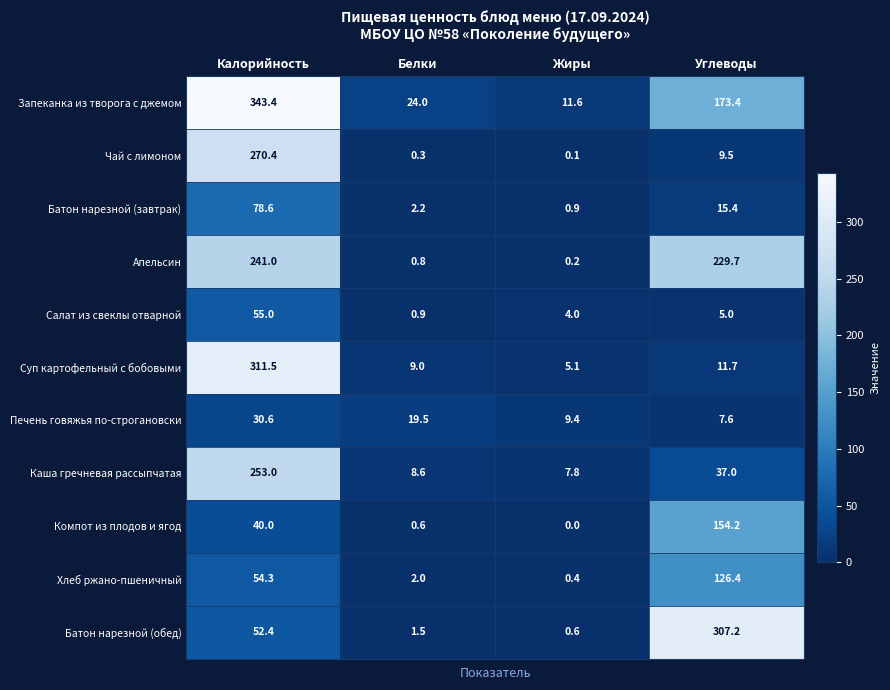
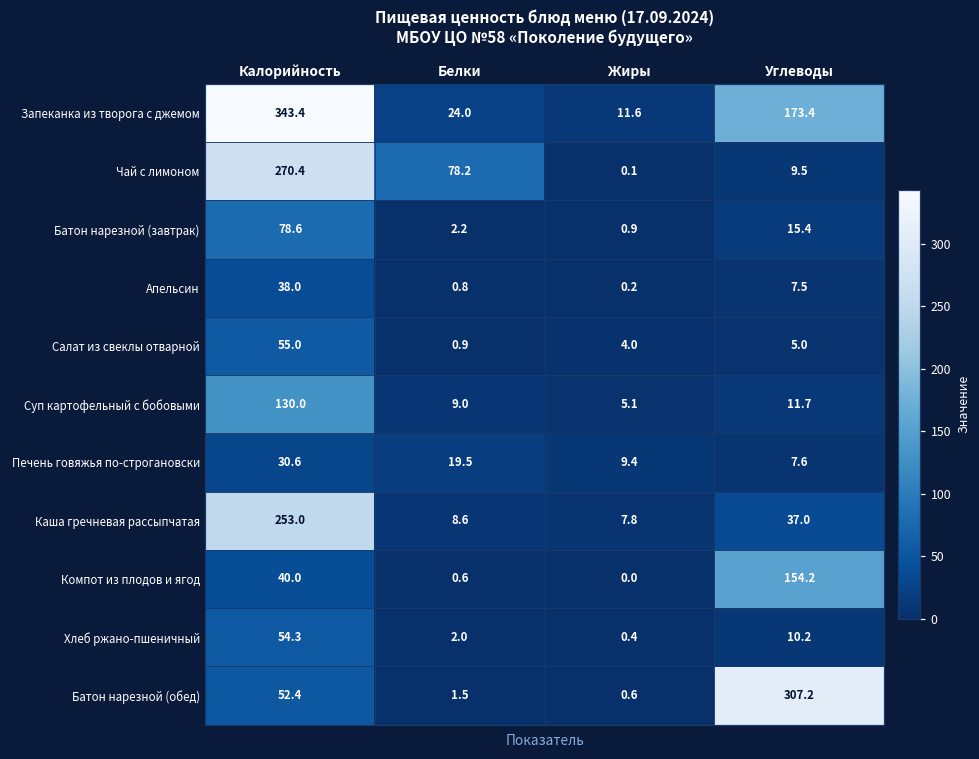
Чай с лимоном, Белки: 0.3 -> 78.2
Апельсин, Калорийность: 241.0 -> 38.0
Апельсин, Углеводы: 229.7 -> 7.5
Суп картофельный с бобовыми, Калорийность: 311.5 -> 130.0
Хлеб ржано-пшеничный, Углеводы: 126.4 -> 10.2
